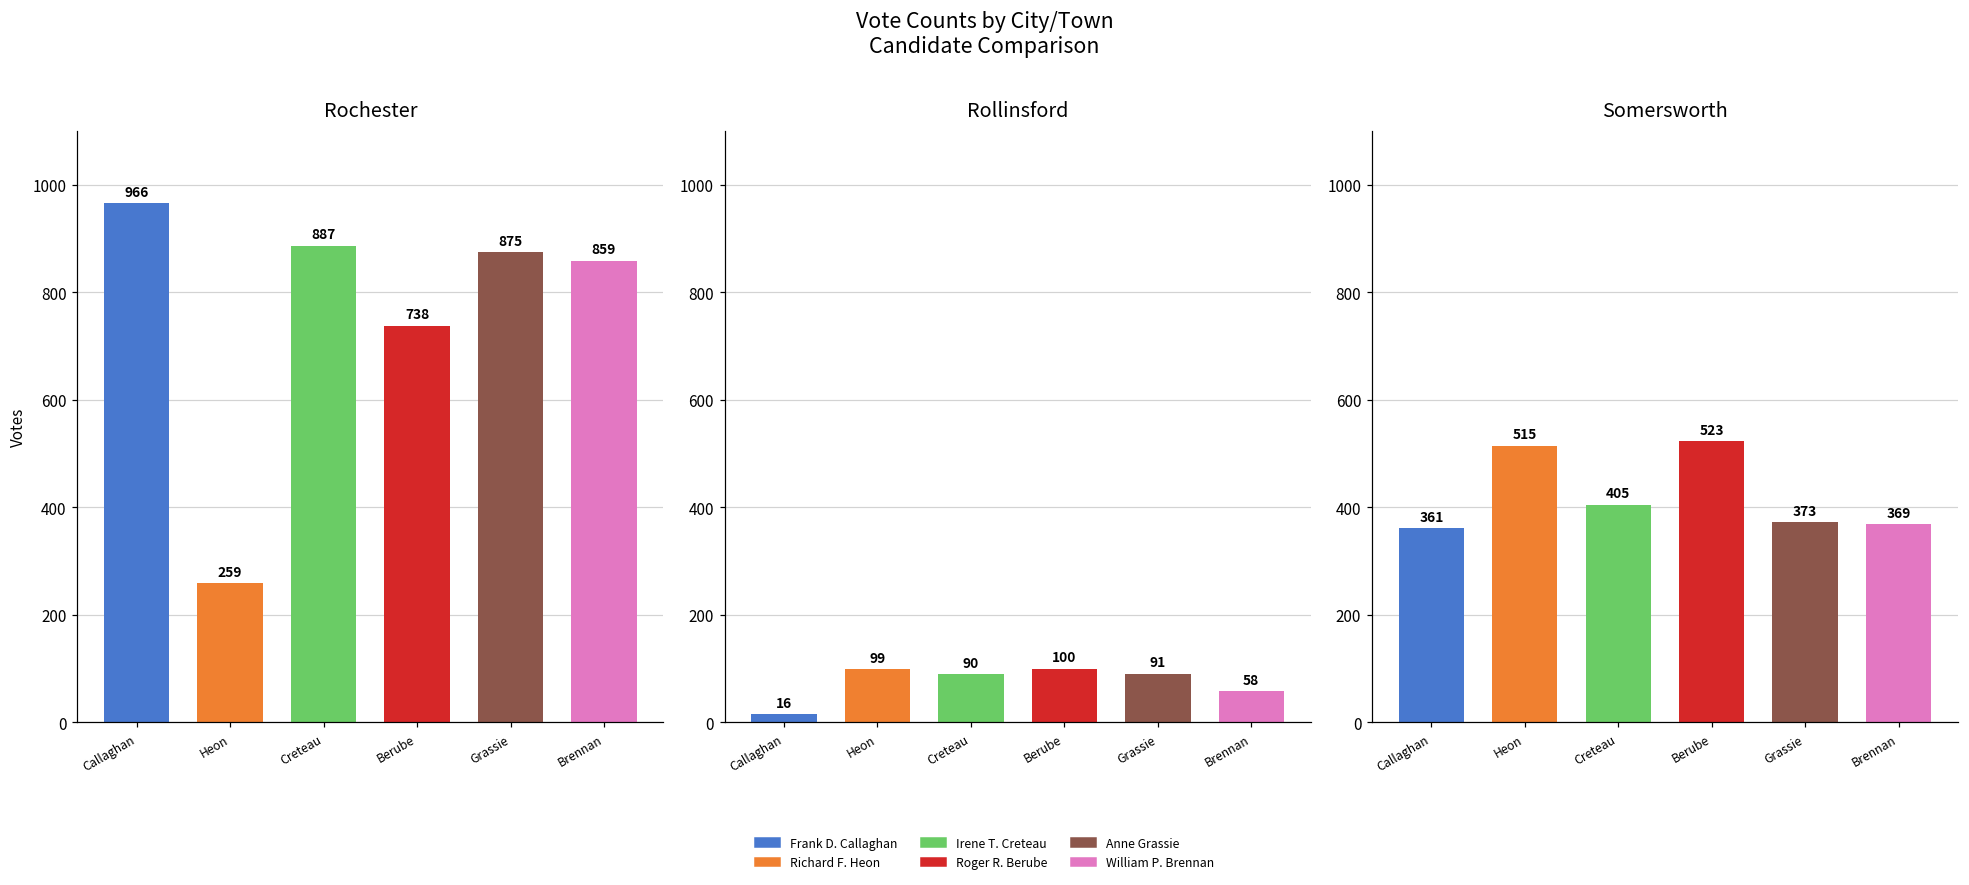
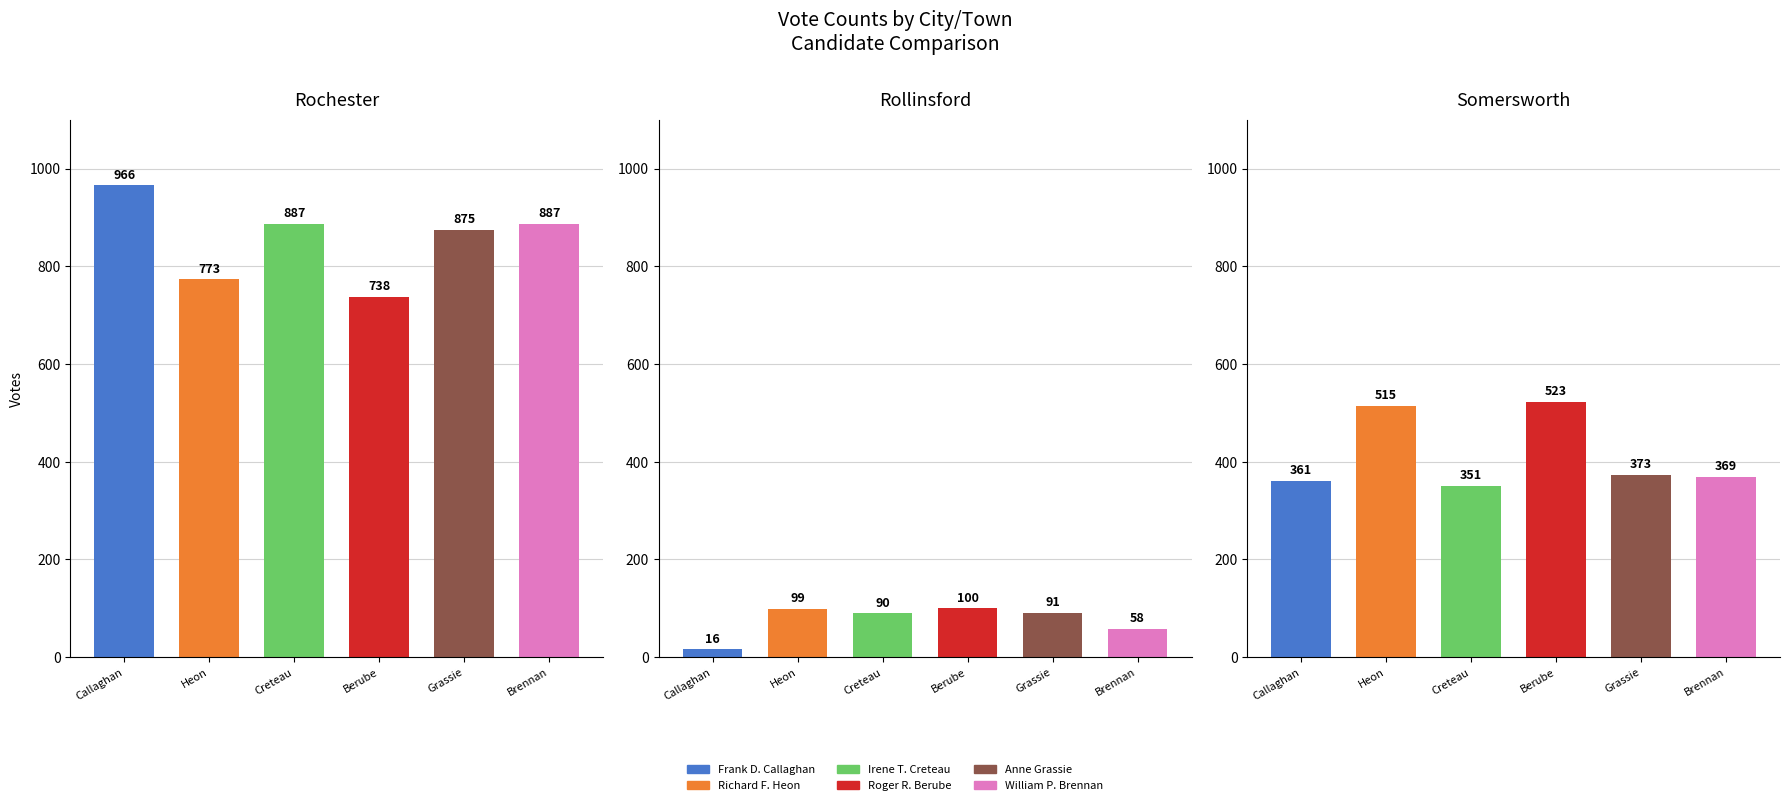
Rochester, Heon: 259 -> 773
Rochester, Brennan: 859 -> 887
Somersworth, Creteau: 405 -> 351
